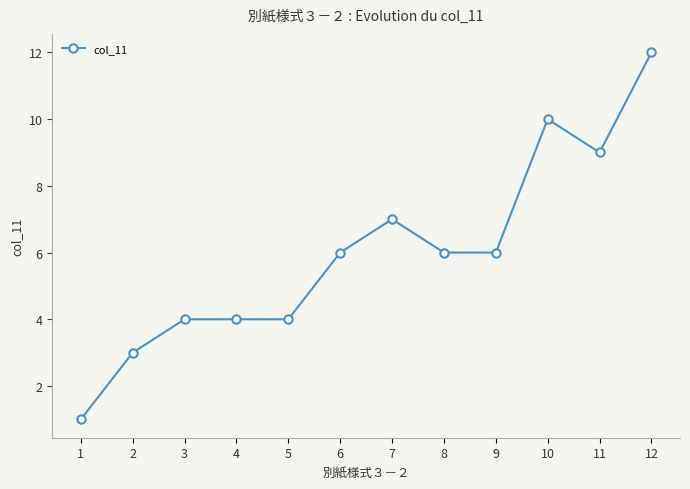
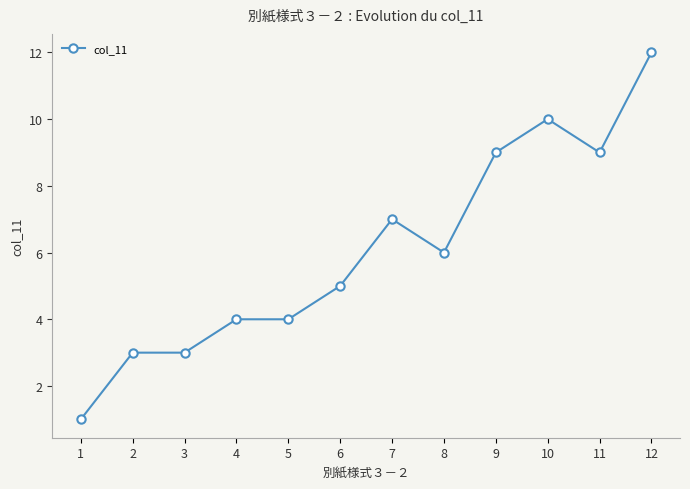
3: 4 -> 3
6: 6 -> 5
9: 6 -> 9
